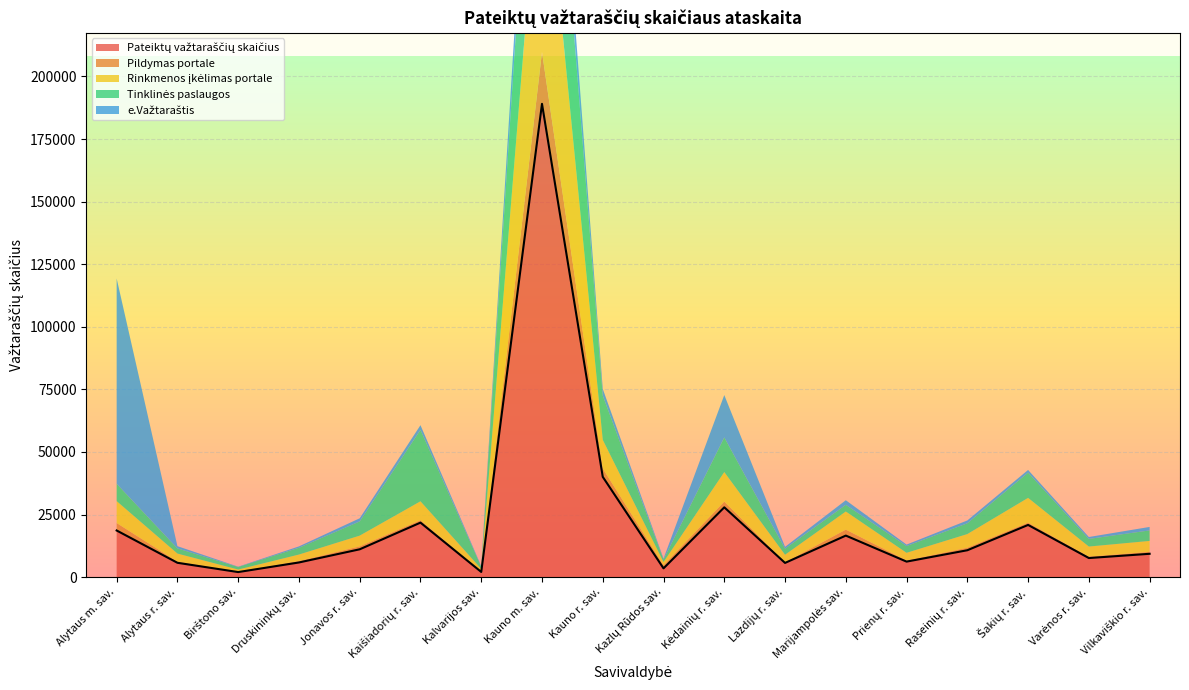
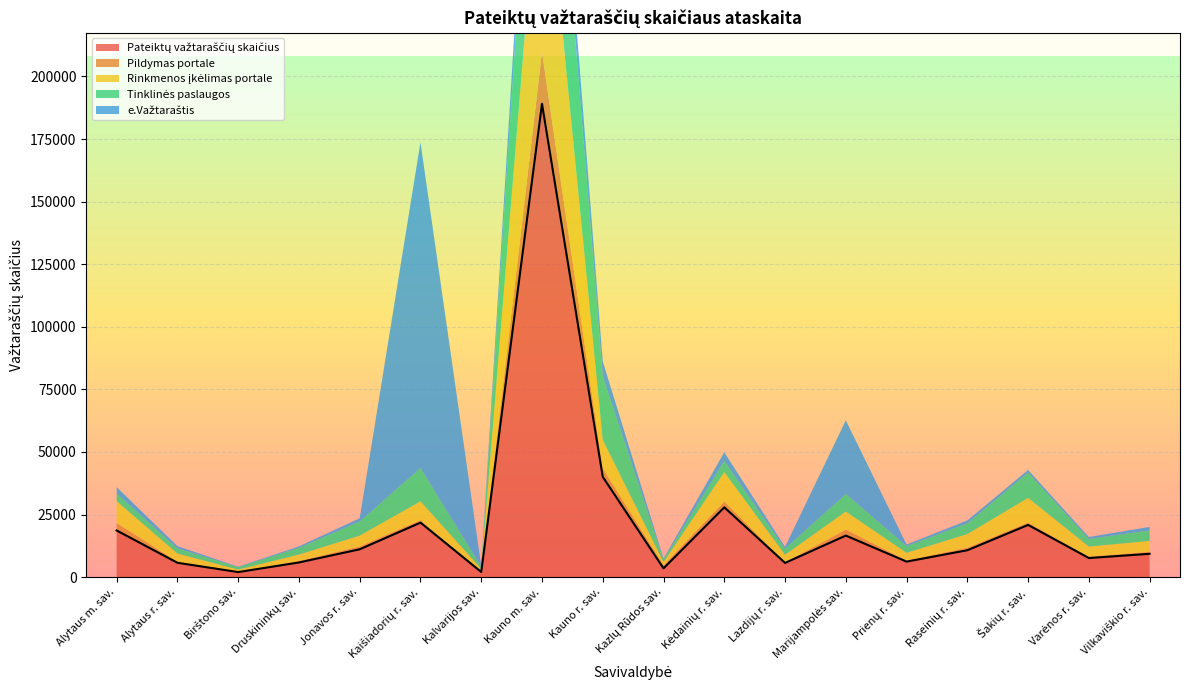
Tinklinės paslaugos, Alytaus m. sav.: 7000 -> 3000
e.Važtaraštis, Alytaus m. sav.: 82000 -> 3000
Tinklinės paslaugos, Kaišiadorių r. sav.: 28000 -> 13000
e.Važtaraštis, Kaišiadorių r. sav.: 2000 -> 130000
Tinklinės paslaugos, Kauno r. sav.: 18000 -> 25000
e.Važtaraštis, Kauno r. sav.: 3000 -> 6000
Tinklinės paslaugos, Kėdainių r. sav.: 14000 -> 4000
e.Važtaraštis, Kėdainių r. sav.: 17000 -> 3000
Tinklinės paslaugos, Marijampolės sav.: 3000 -> 7000
e.Važtaraštis, Marijampolės sav.: 2000 -> 29000
